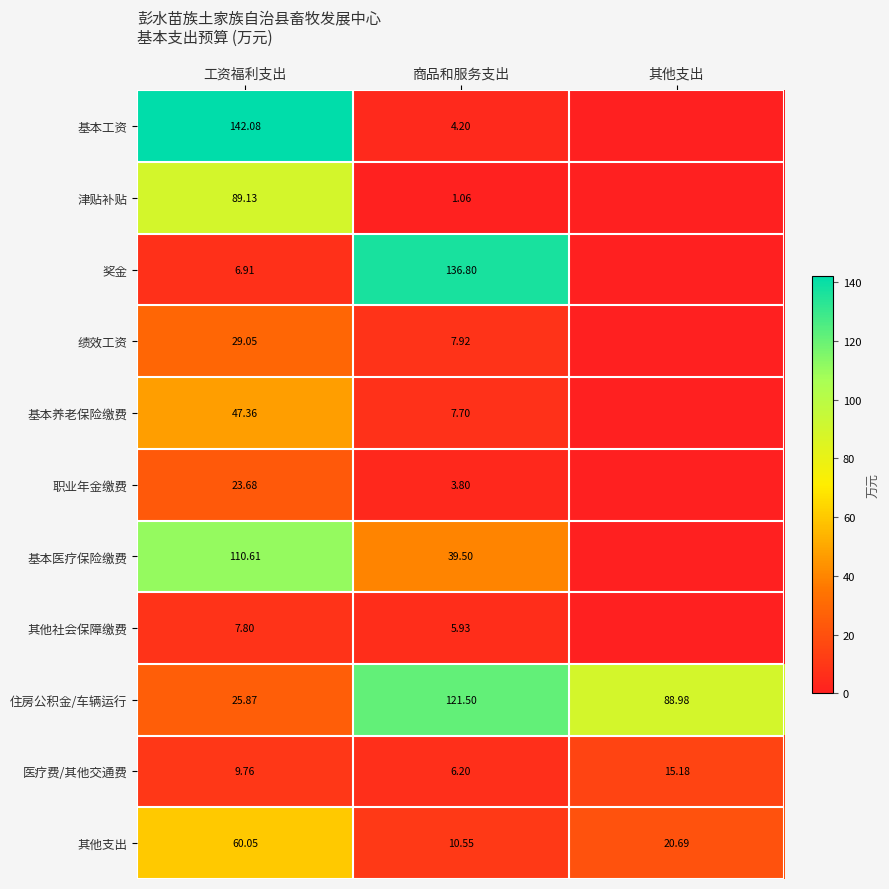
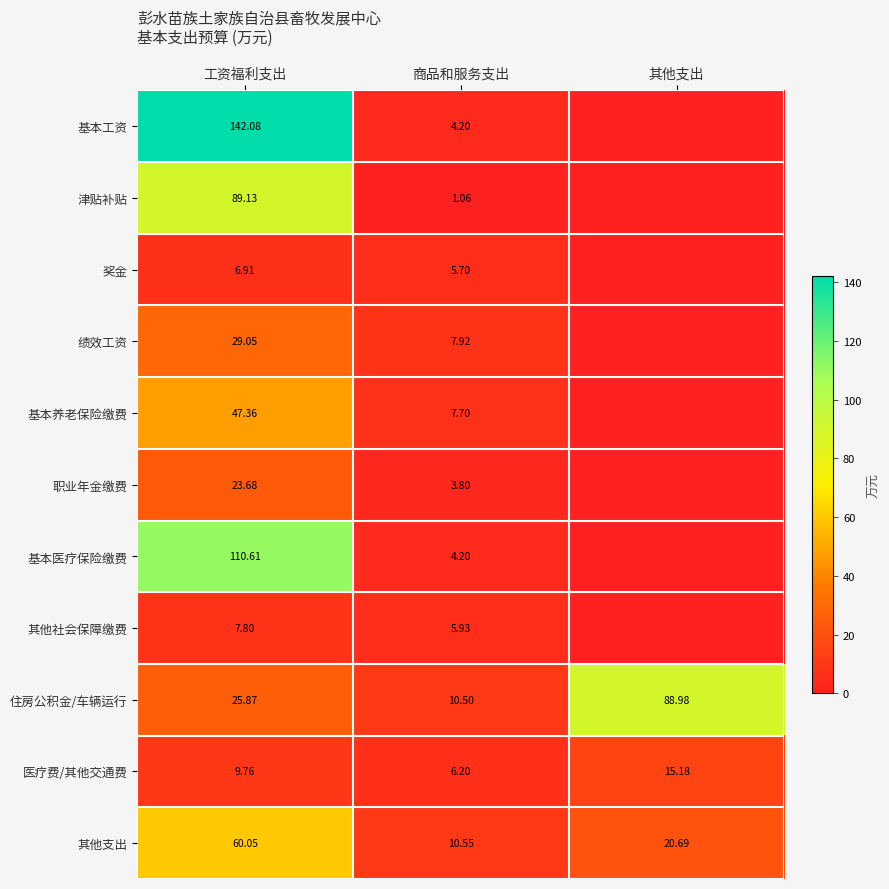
奖金, 商品和服务支出: 136.80 -> 5.70
基本医疗保险缴费, 商品和服务支出: 39.50 -> 4.20
住房公积金/车辆运行, 商品和服务支出: 121.50 -> 10.50
